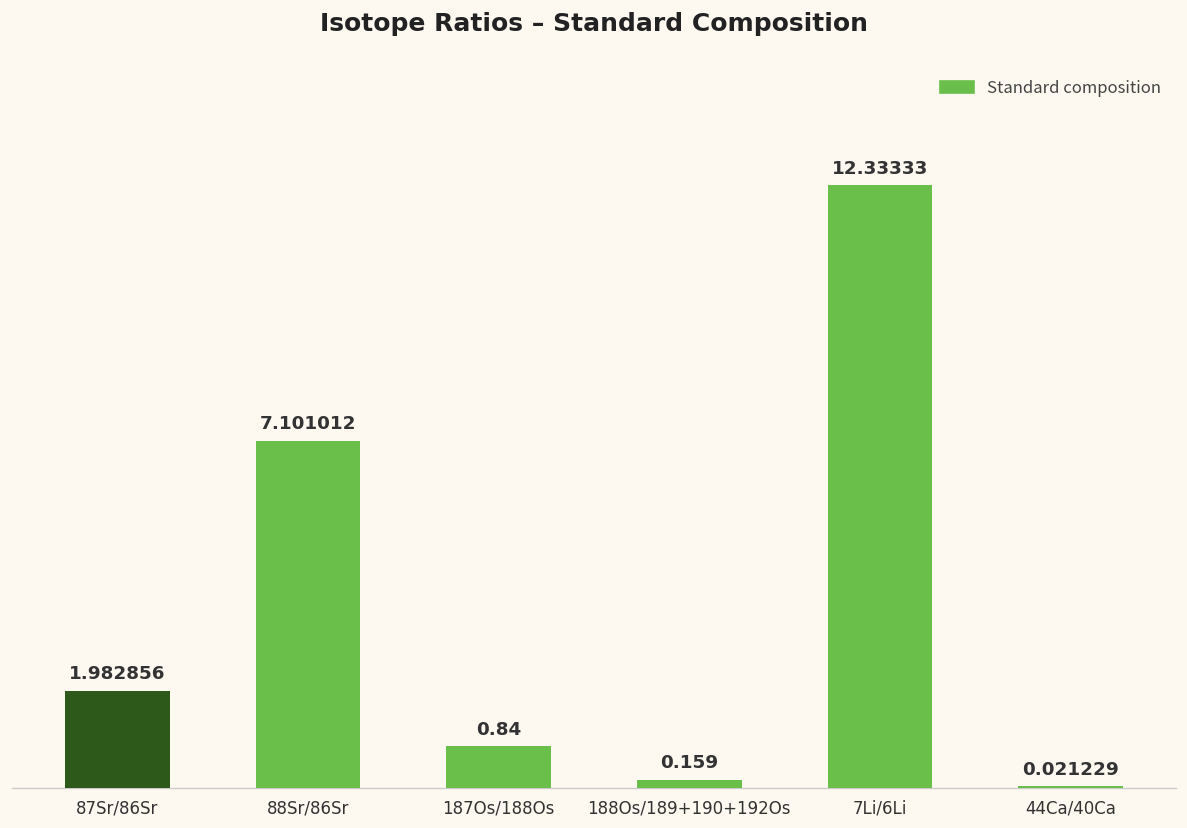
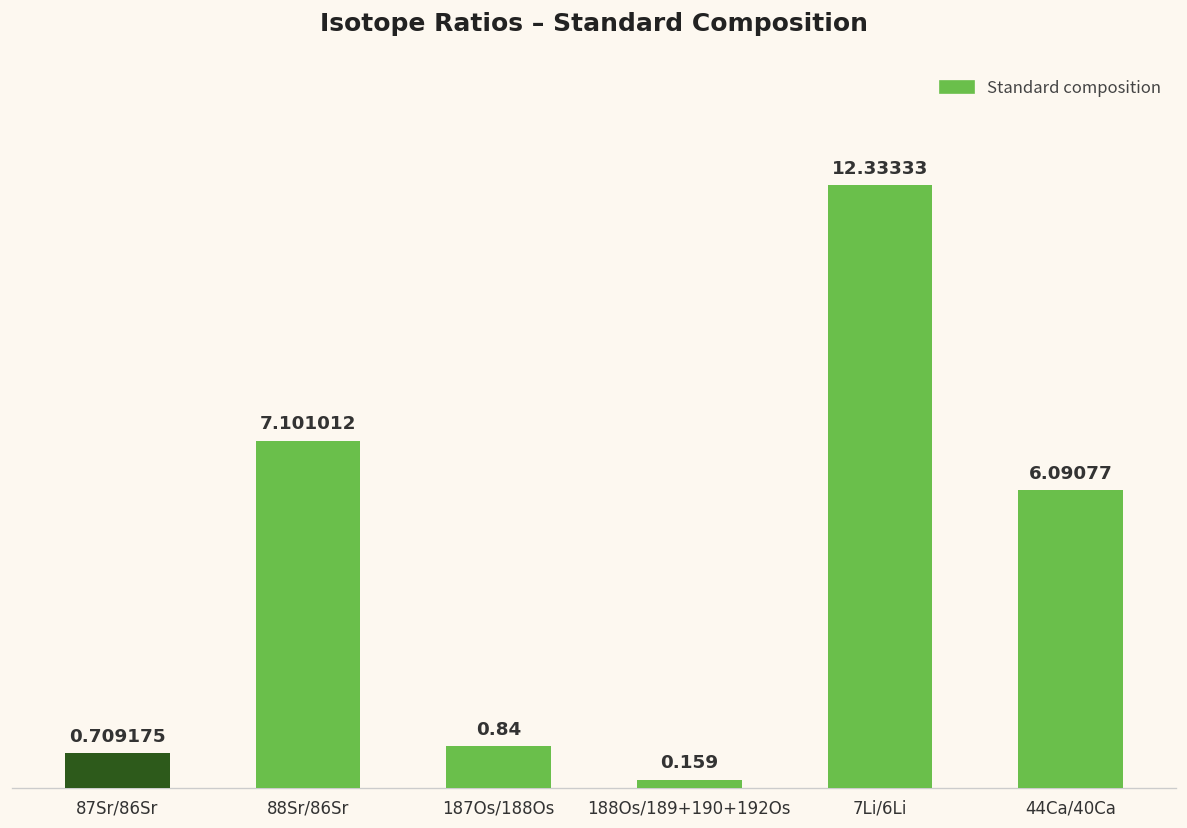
87Sr/86Sr: 1.982856 -> 0.709175
44Ca/40Ca: 0.021229 -> 6.09077
